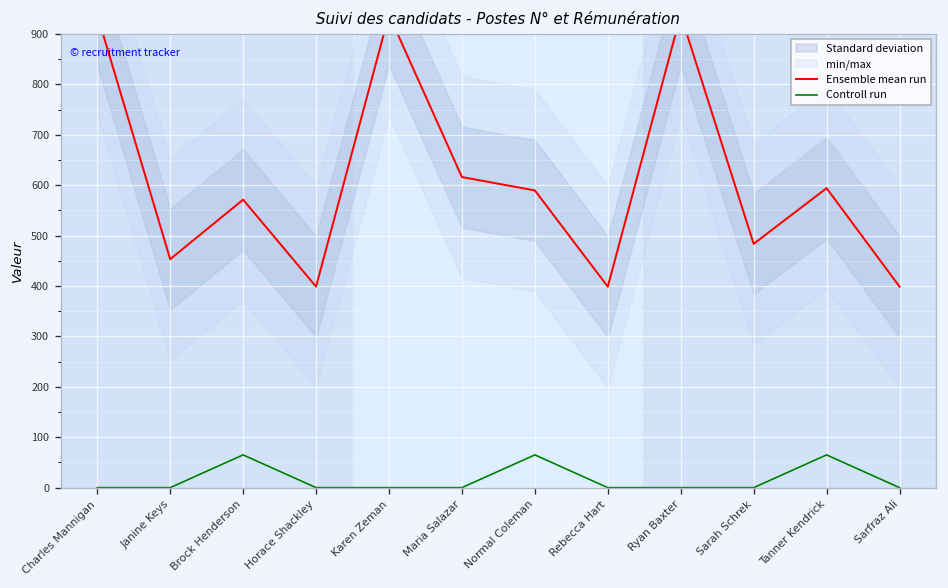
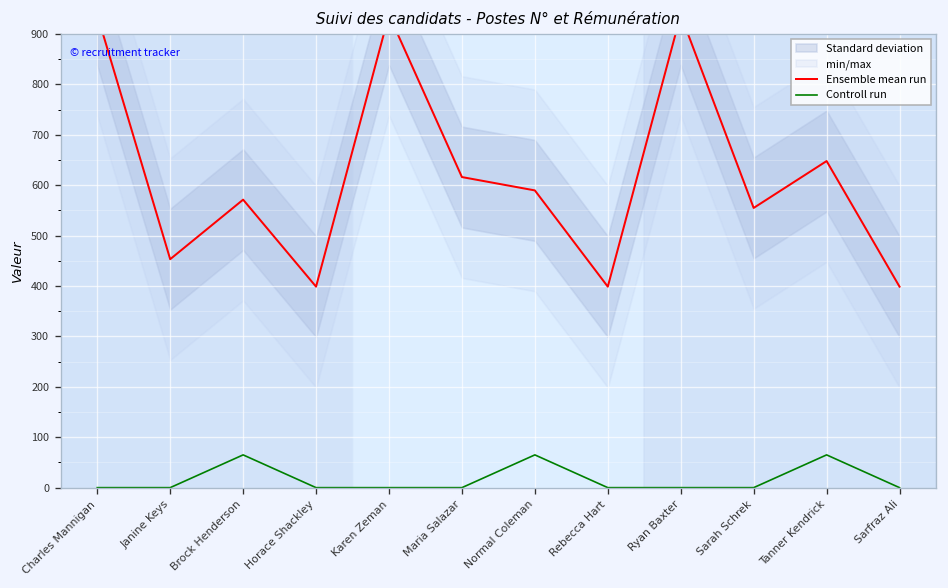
Ensemble mean run, Sarah Schrek: 480 -> 550
Ensemble mean run, Tanner Kendrick: 590 -> 650
